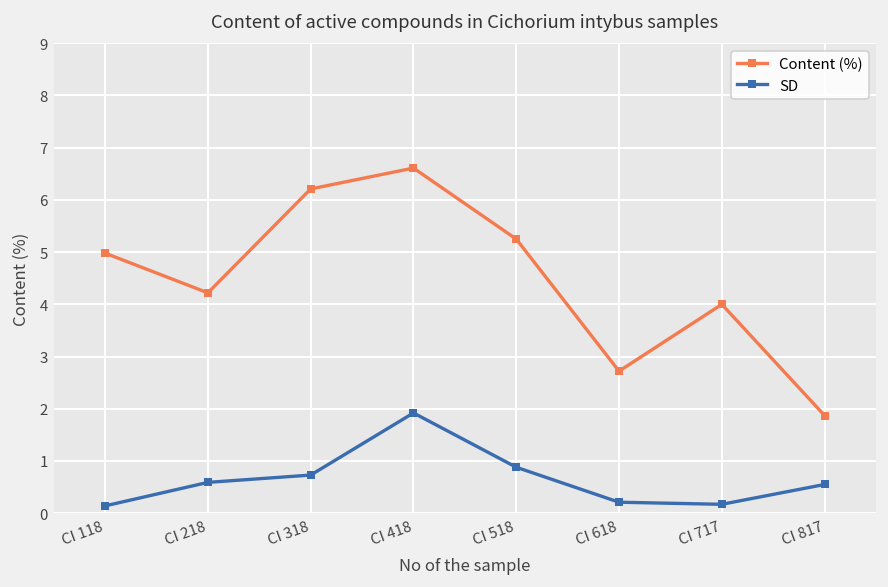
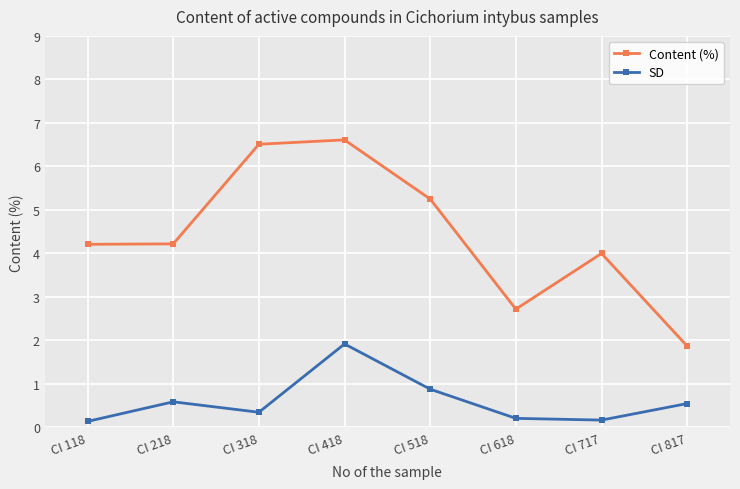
Content (%), CI 118: 5.0 -> 4.2
Content (%), CI 318: 6.2 -> 6.5
SD, CI 318: 0.7 -> 0.4
